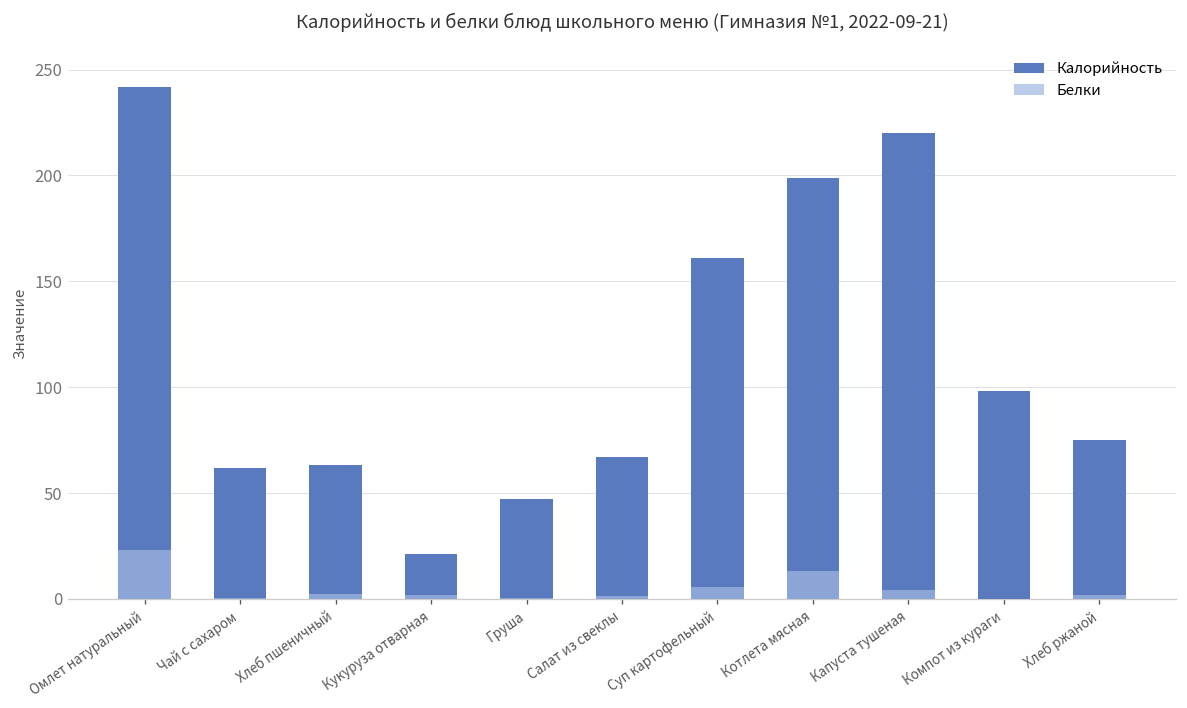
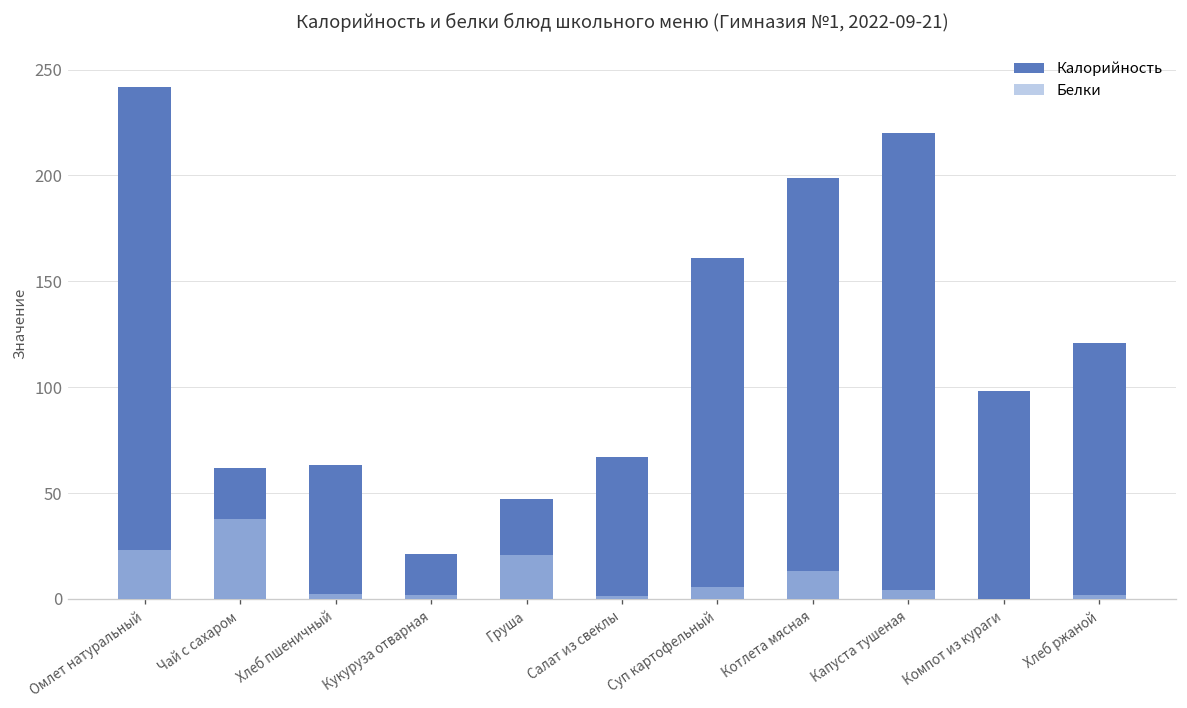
Белки, Чай с сахаром: 0 -> 38
Белки, Груша: 0 -> 21
Калорийность, Хлеб ржаной: 75 -> 121
